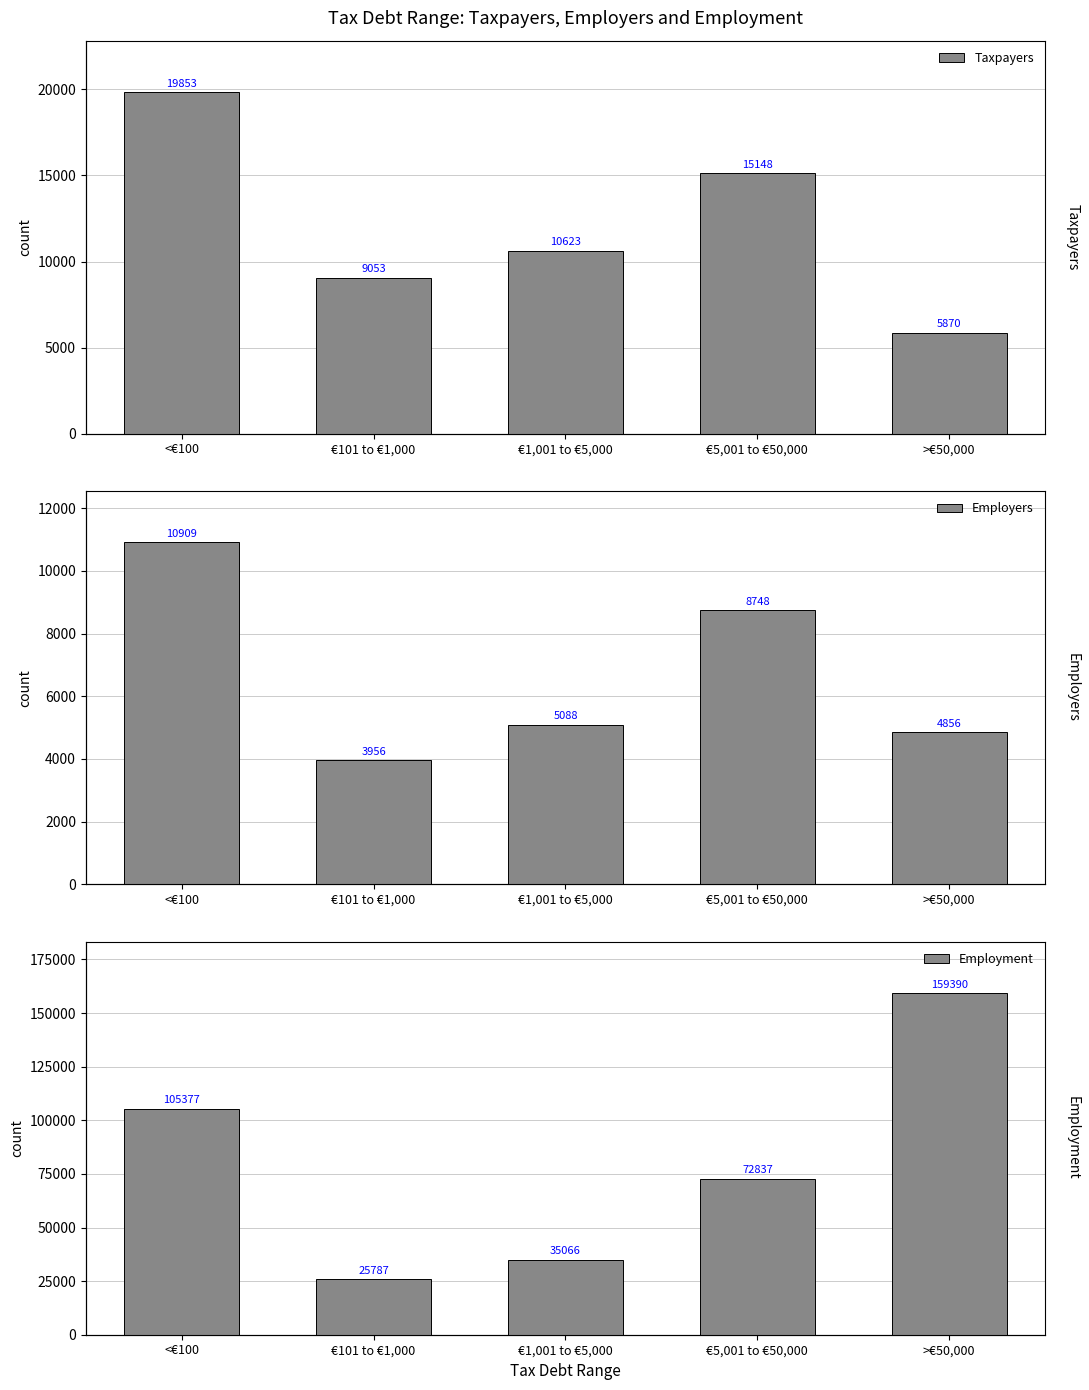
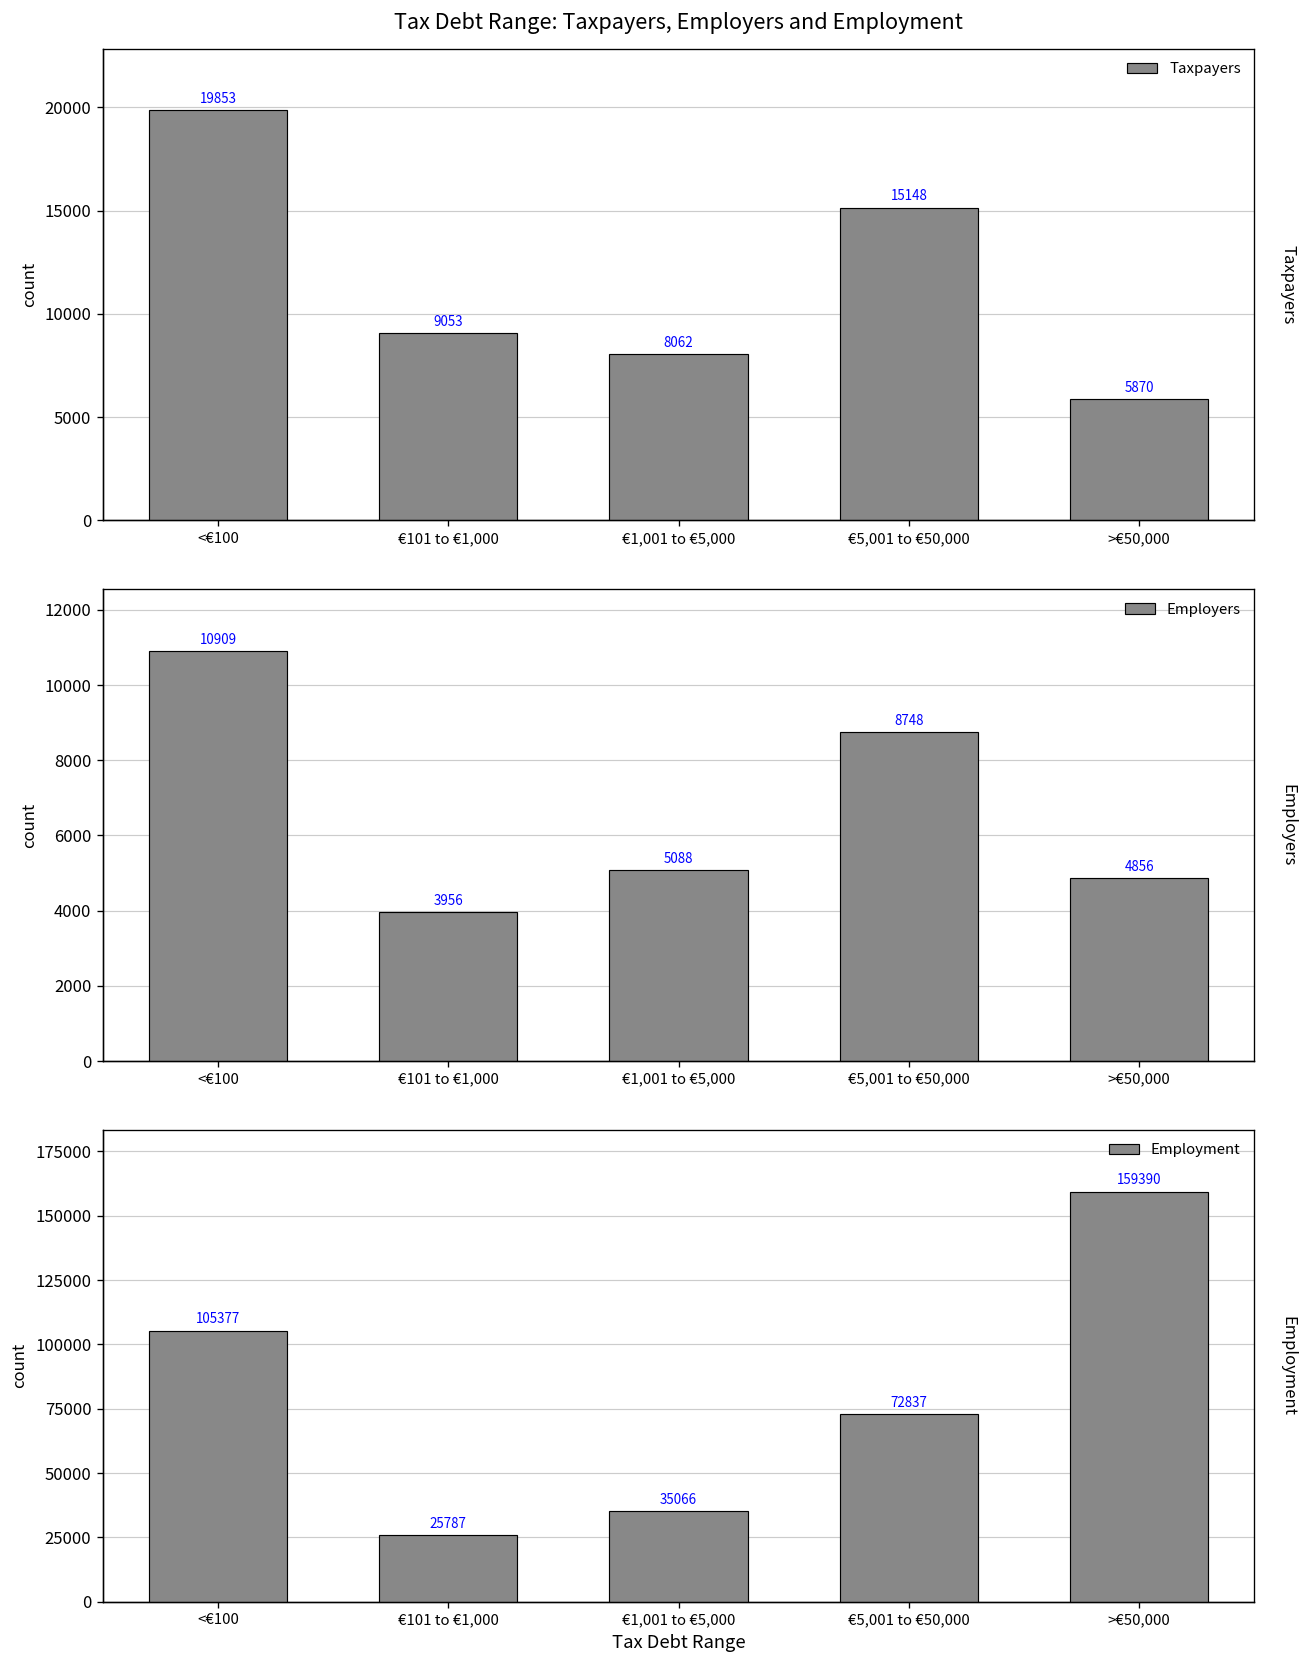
Tax Debt Range: Taxpayers, Employers and Employment, €1,001 to €5,000: 10623 -> 8062
